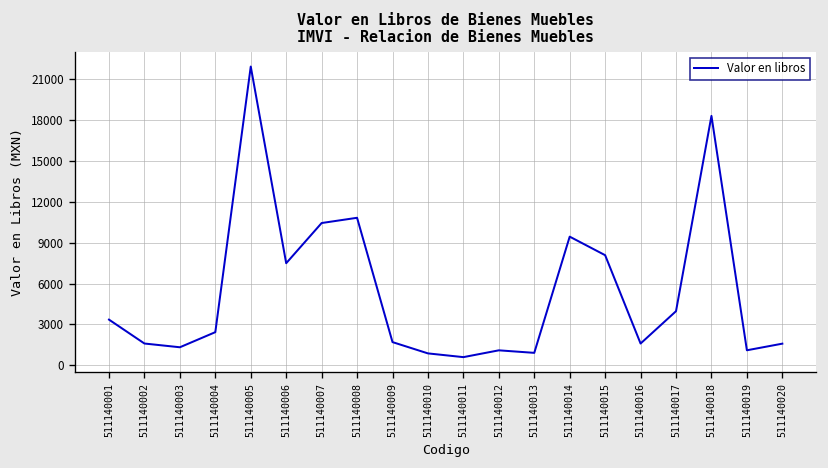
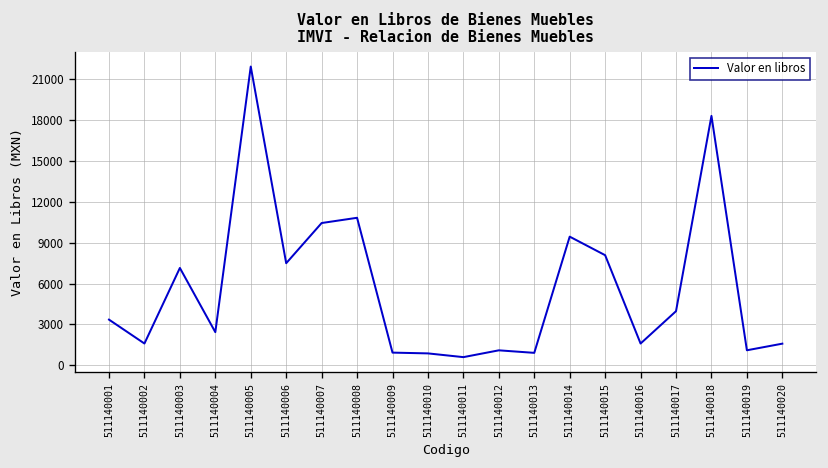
511140003: 1300 -> 7200
511140009: 1700 -> 900
